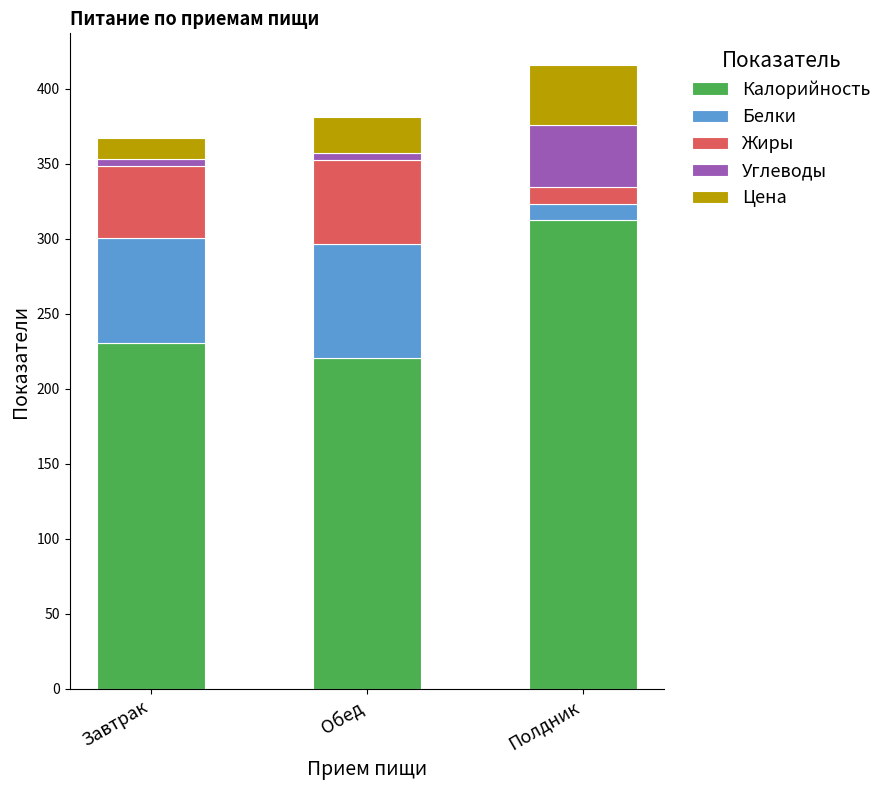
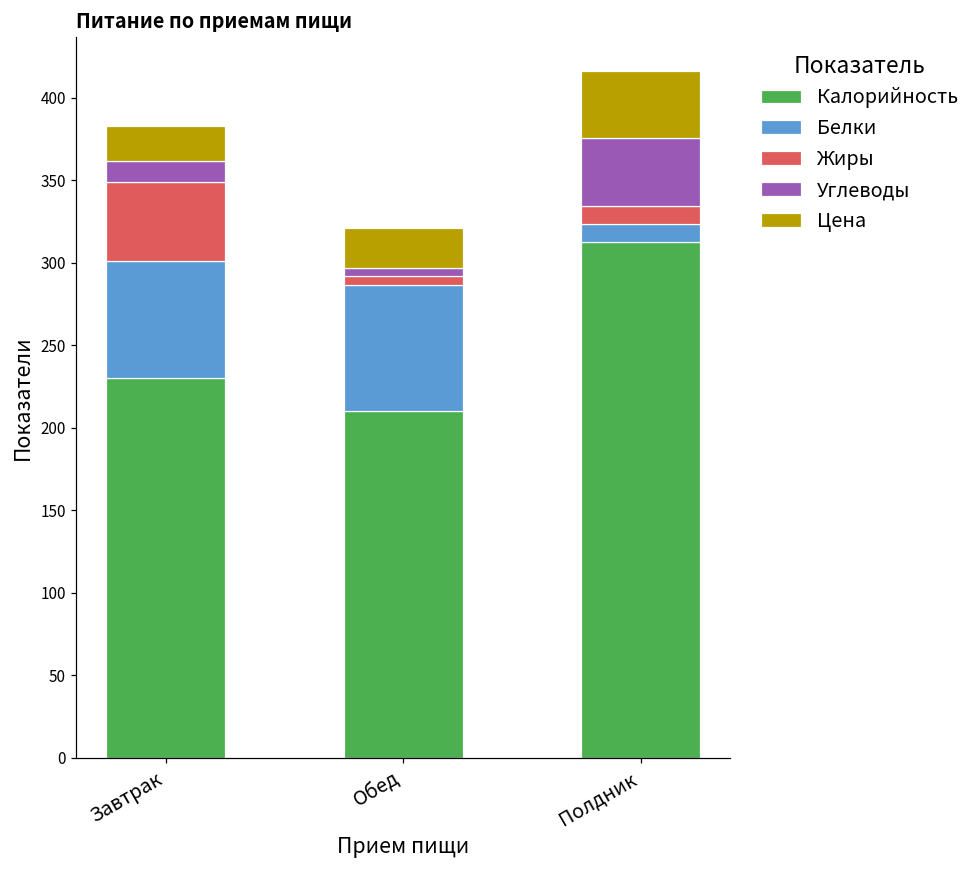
Углеводы, Завтрак: 5 -> 13
Цена, Завтрак: 14 -> 22
Калорийность, Обед: 220 -> 210
Жиры, Обед: 56 -> 6
